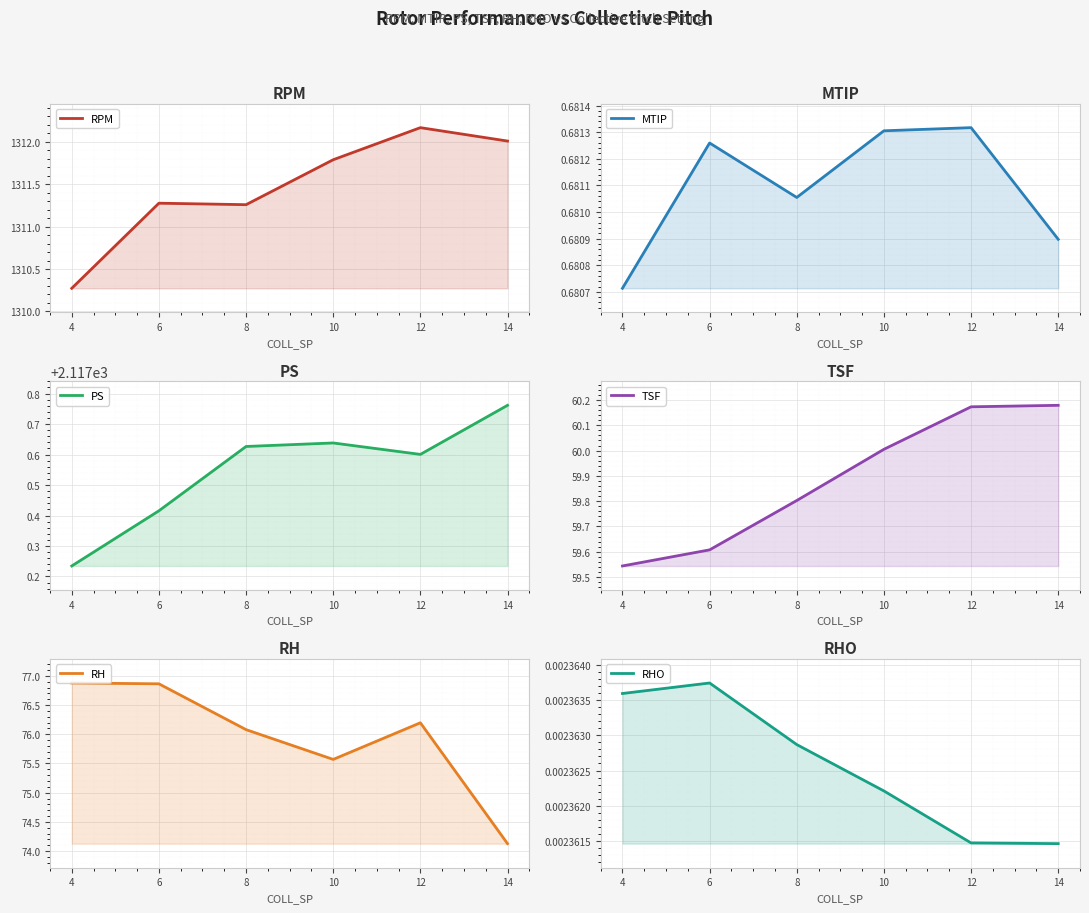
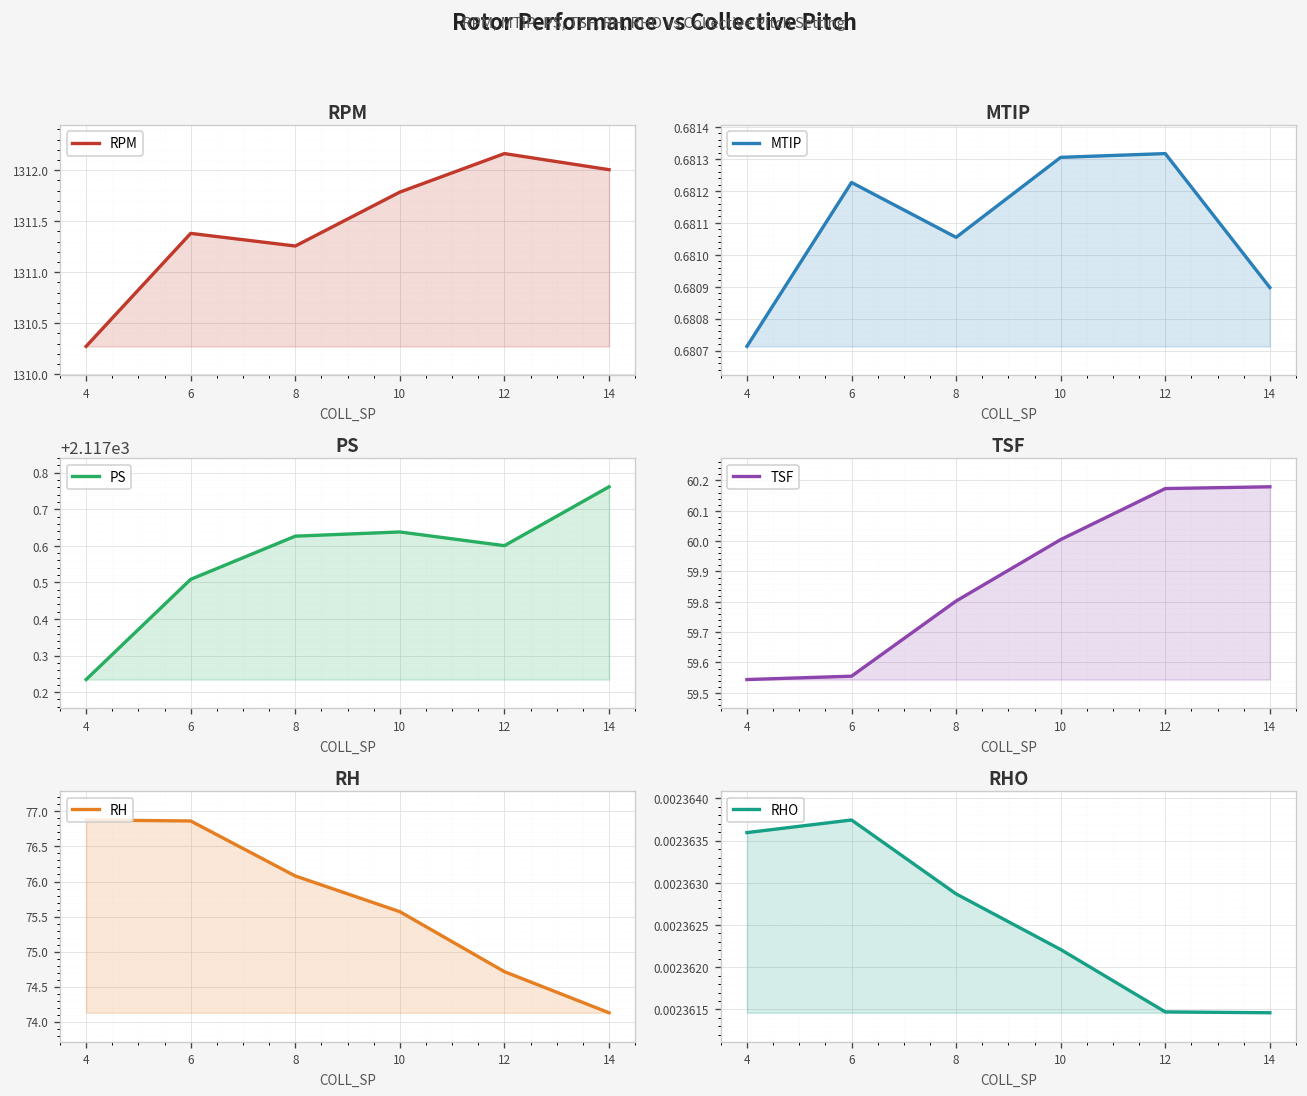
RPM, 6: 1311.3 -> 1311.4
MTIP, 6: 0.68126 -> 0.68123
PS, 6: 2117.42 -> 2117.51
TSF, 6: 59.61 -> 59.55
RH, 12: 76.2 -> 74.7
